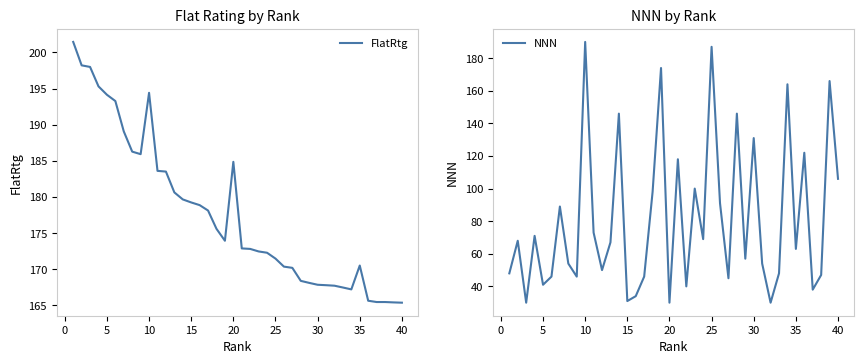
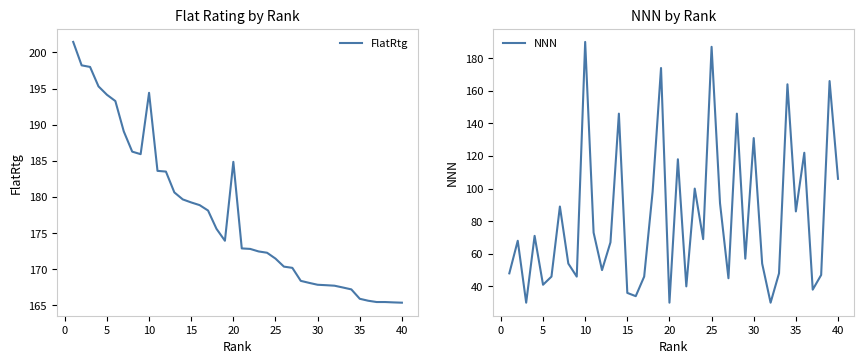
Flat Rating by Rank, 35: 171 -> 166
NNN by Rank, 15: 31 -> 36
NNN by Rank, 35: 63 -> 86
